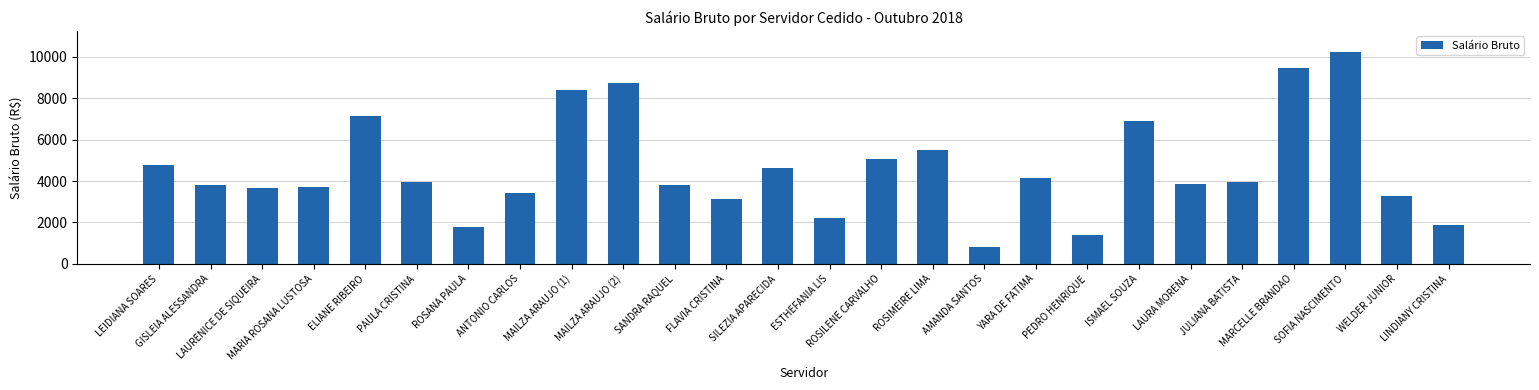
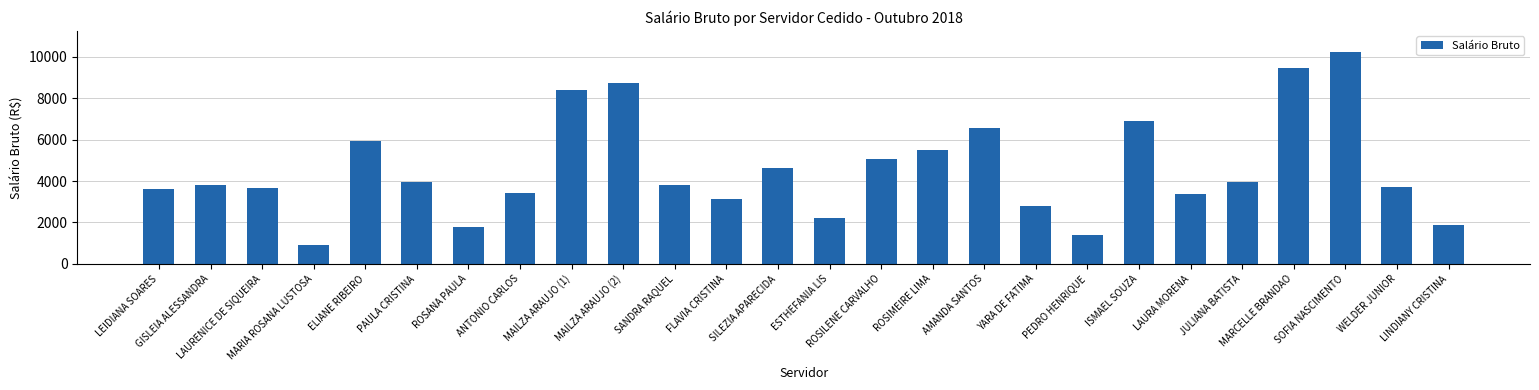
LEIDIANA SOARES: 4800 -> 3600
MARIA ROSANA LUSTOSA: 3700 -> 900
ELIANE RIBEIRO: 7200 -> 5900
AMANDA SANTOS: 800 -> 6600
YARA DE FATIMA: 4100 -> 2800
LAURA MORENA: 3900 -> 3400
WELDER JUNIOR: 3300 -> 3700
